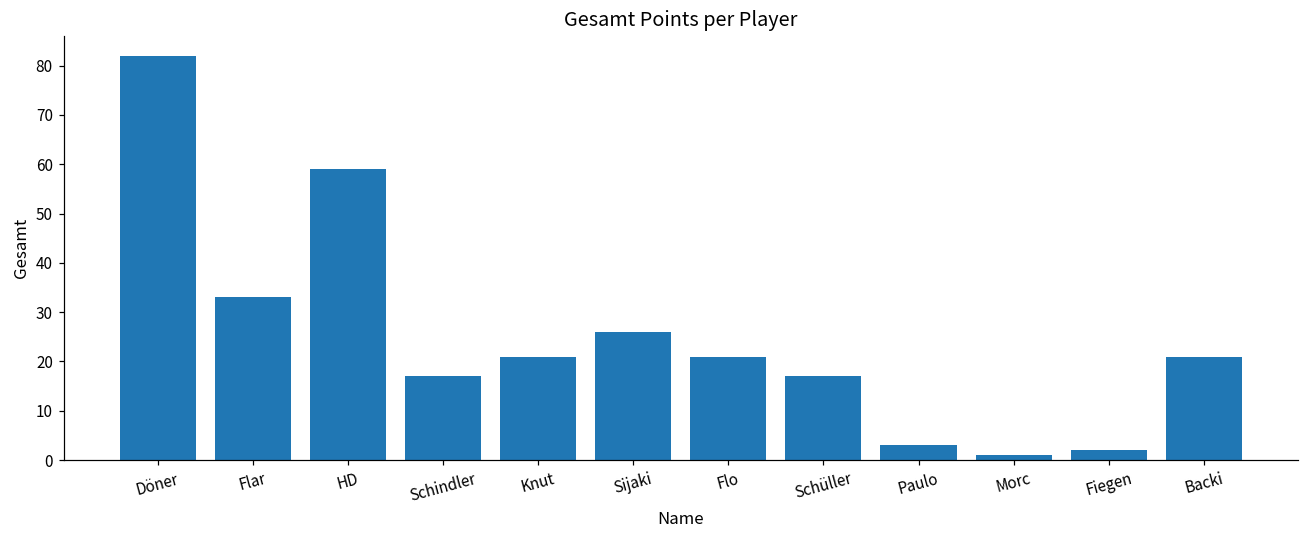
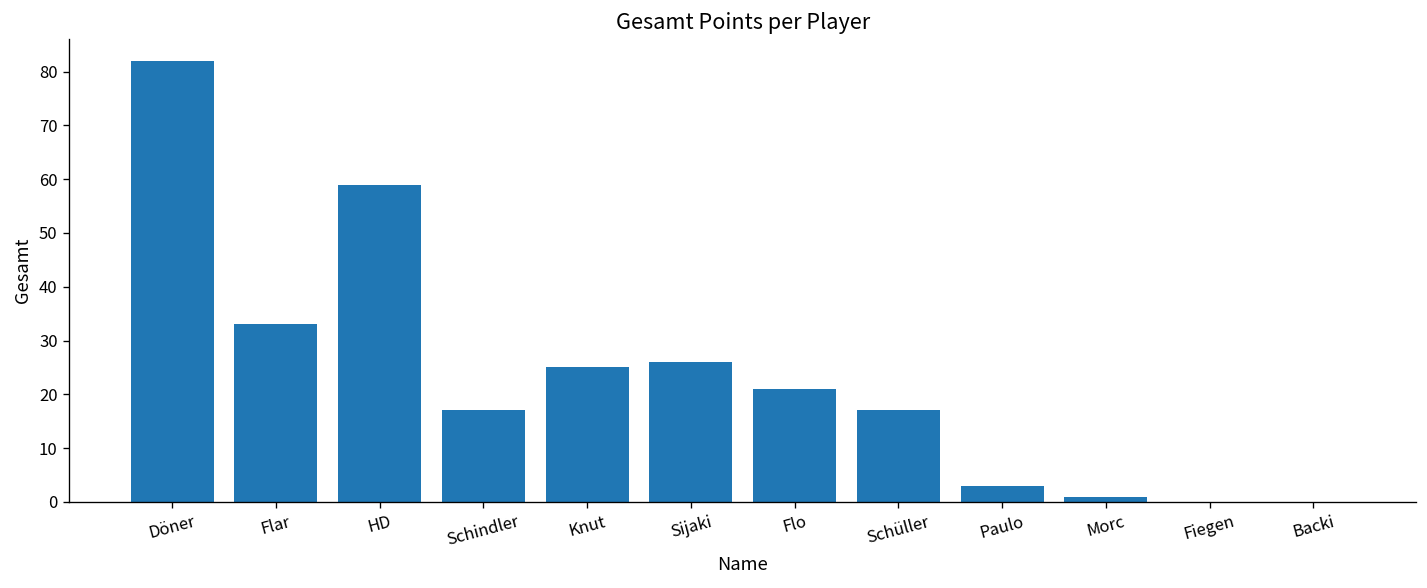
Knut: 21 -> 25
Fiegen: 2 -> 0
Backi: 21 -> 0
